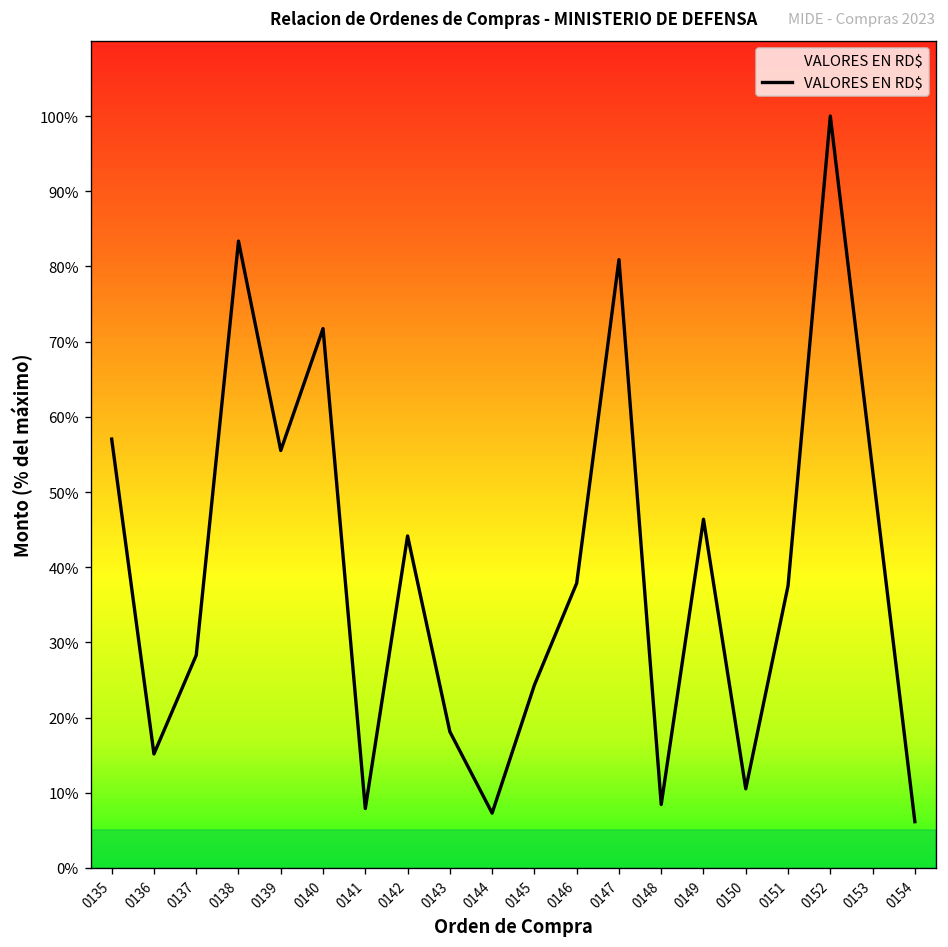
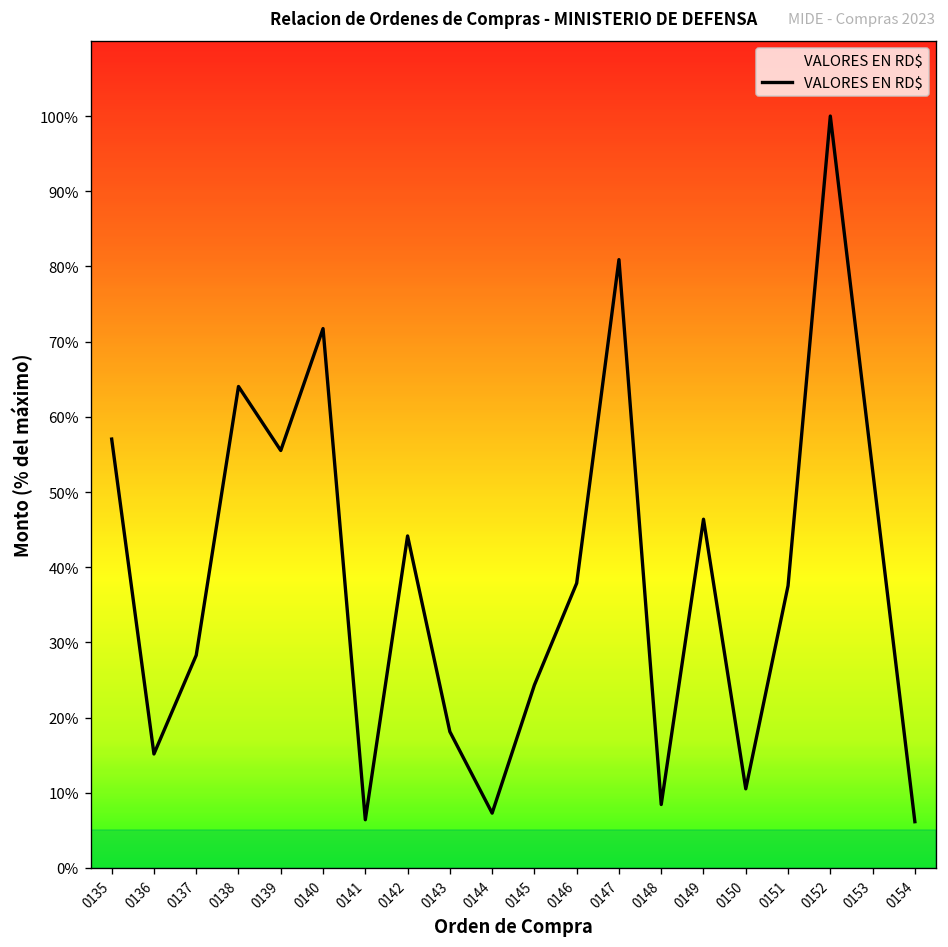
0138: 83% -> 64%
0141: 8% -> 6%
